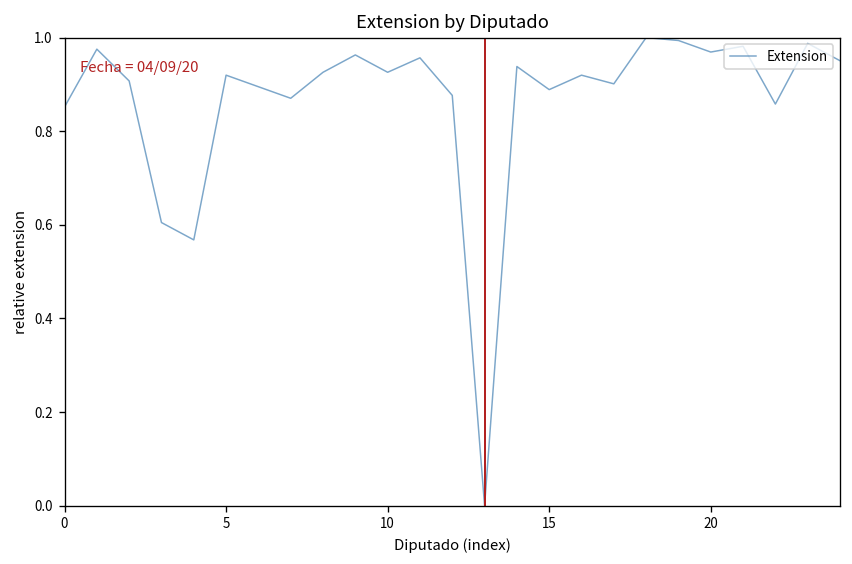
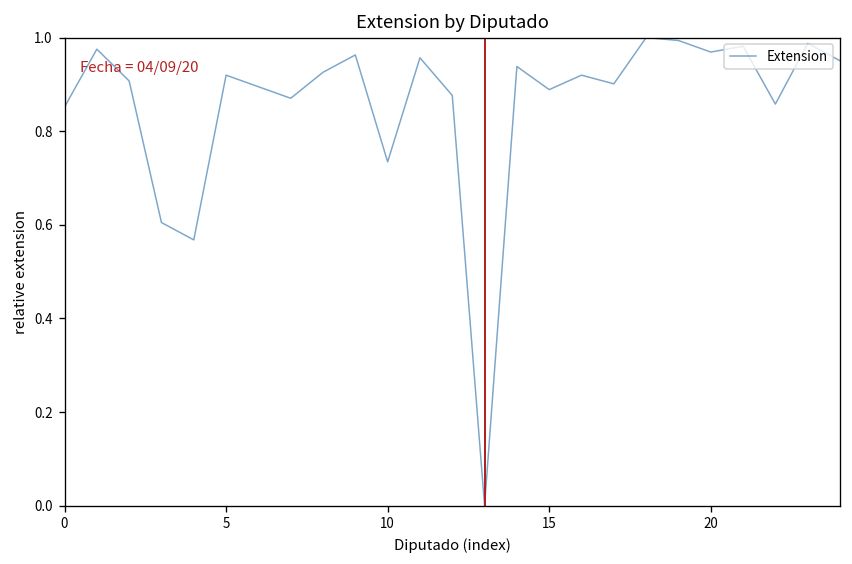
10: 0.93 -> 0.73
